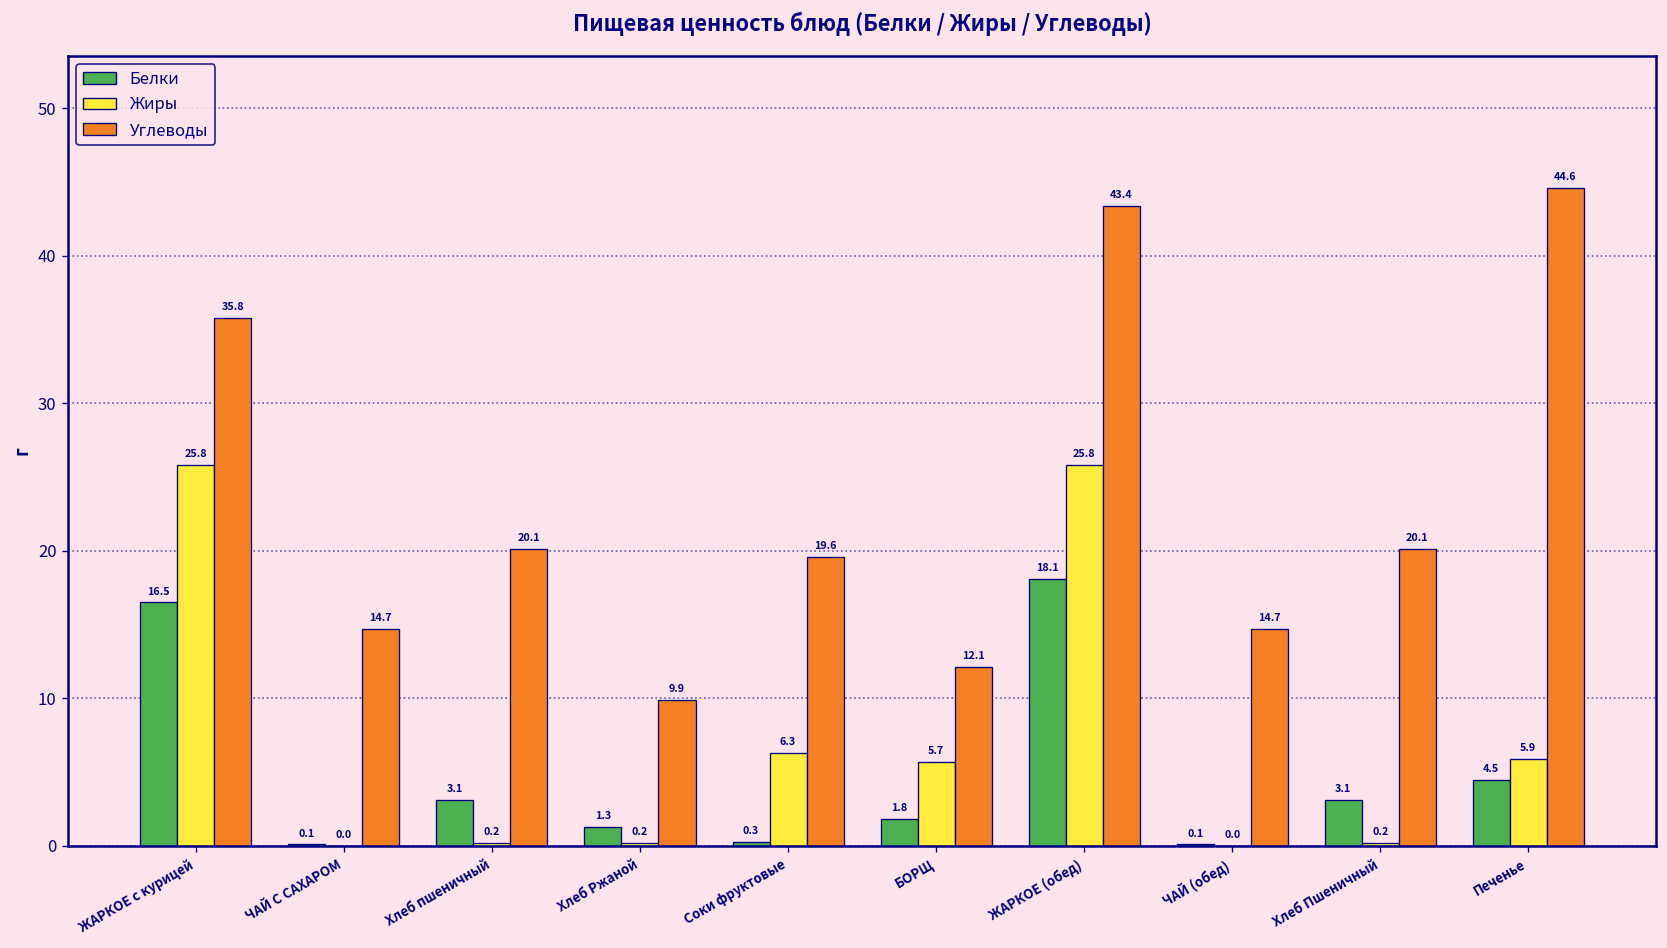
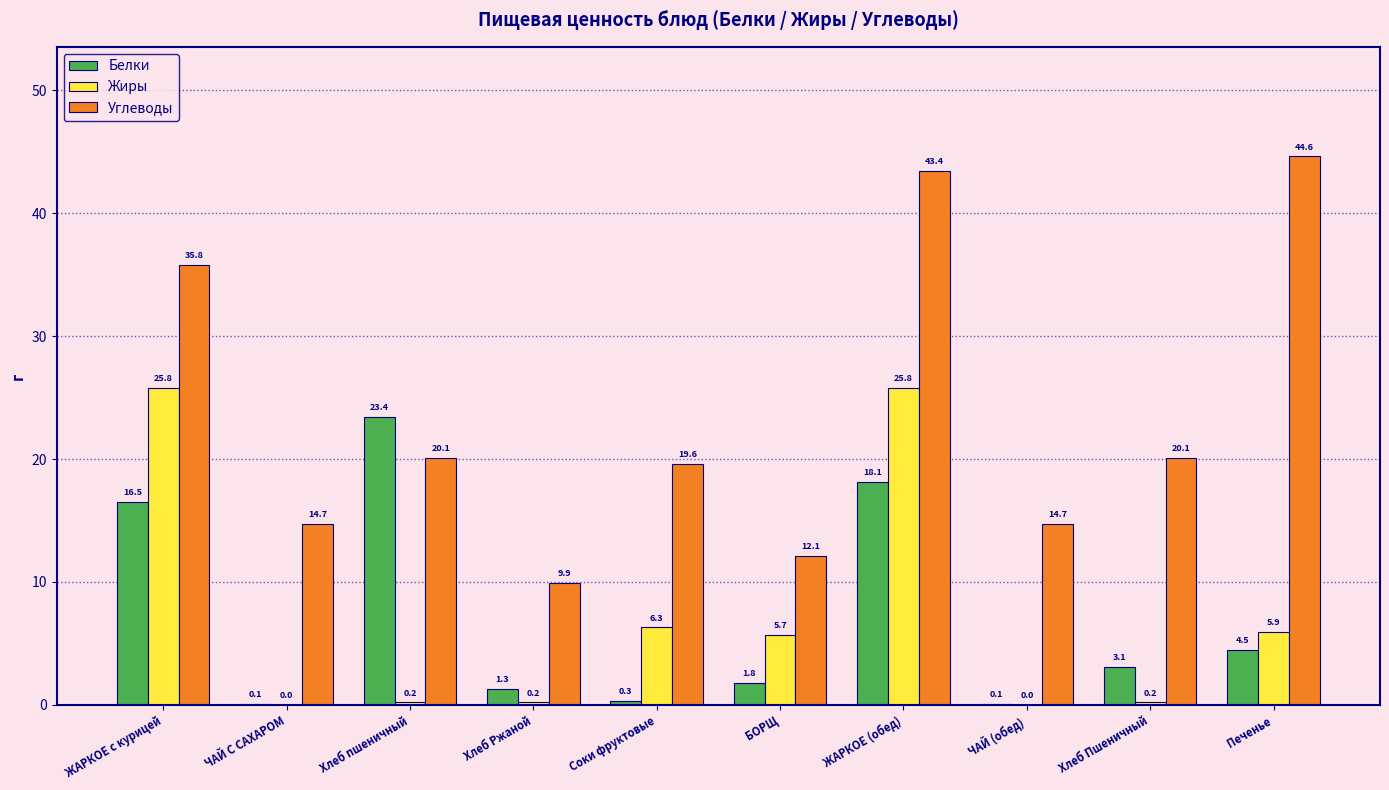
Белки, Хлеб пшеничный: 3.1 -> 23.4
